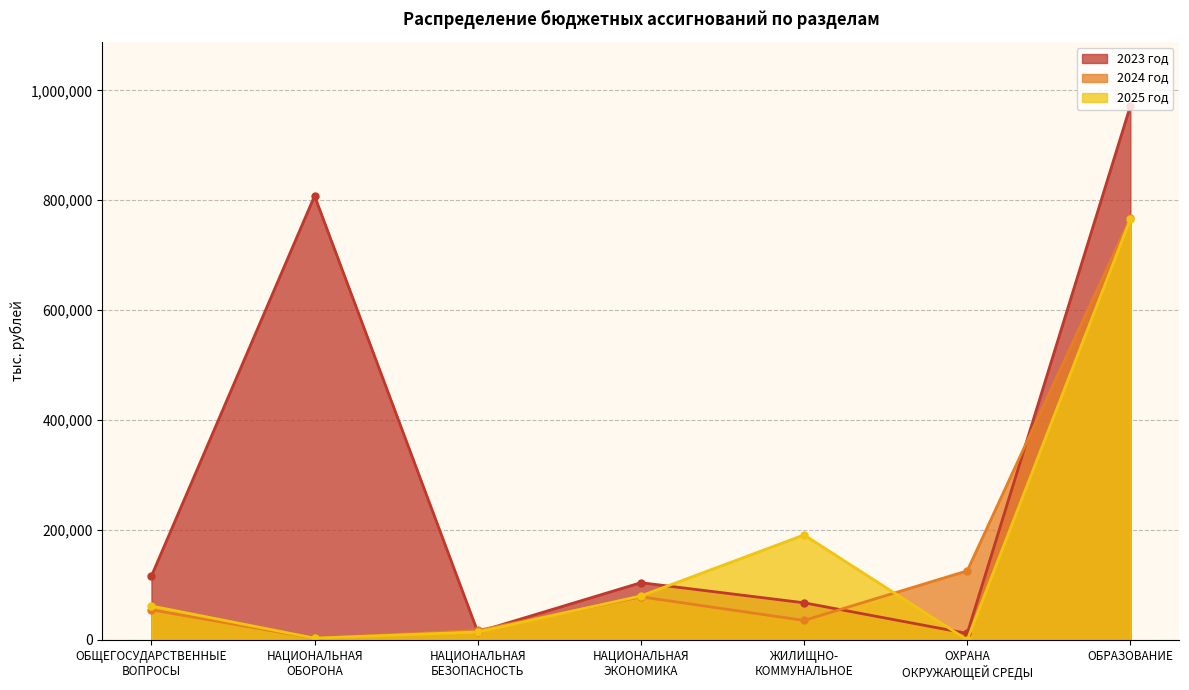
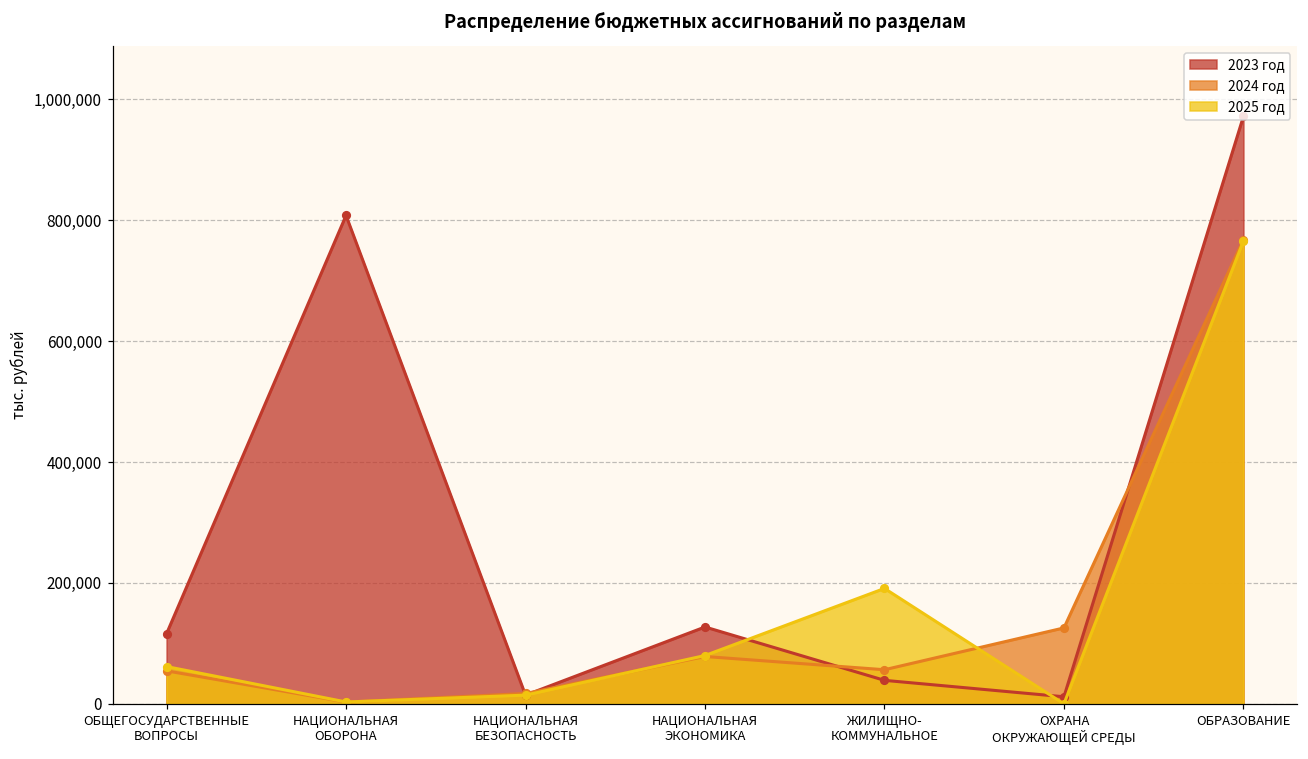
2023 год, НАЦИОНАЛЬНАЯ ЭКОНОМИКА: 100,000 -> 130,000
2023 год, ЖИЛИЩНО- КОММУНАЛЬНОЕ: 70,000 -> 40,000
2024 год, ЖИЛИЩНО- КОММУНАЛЬНОЕ: 40,000 -> 60,000
